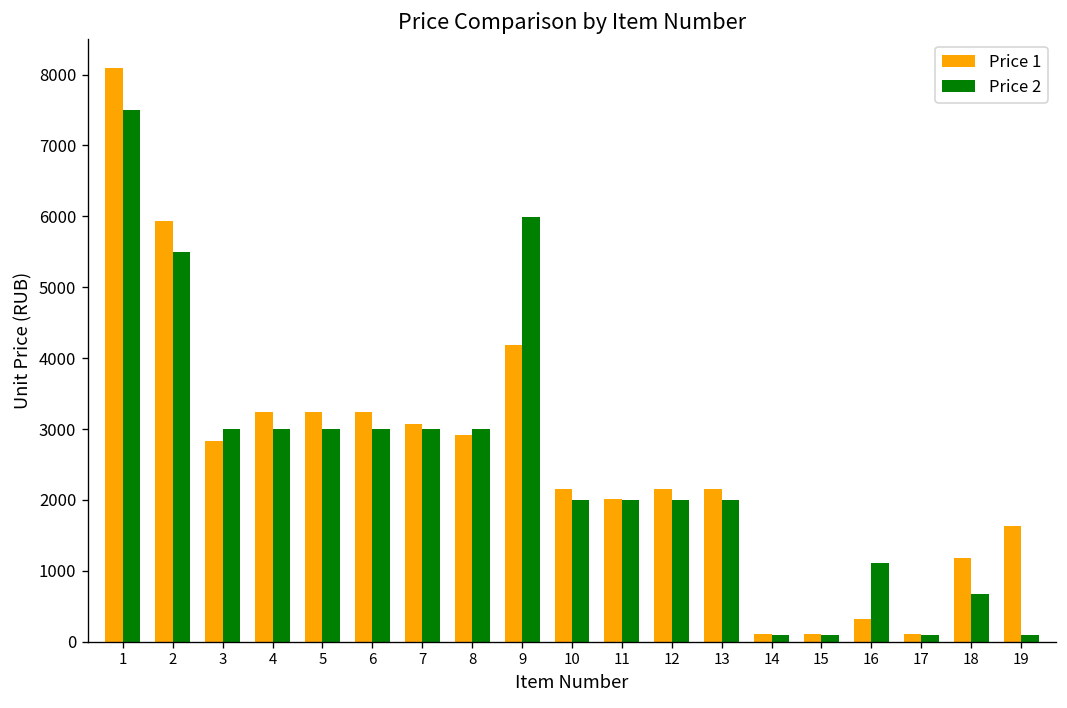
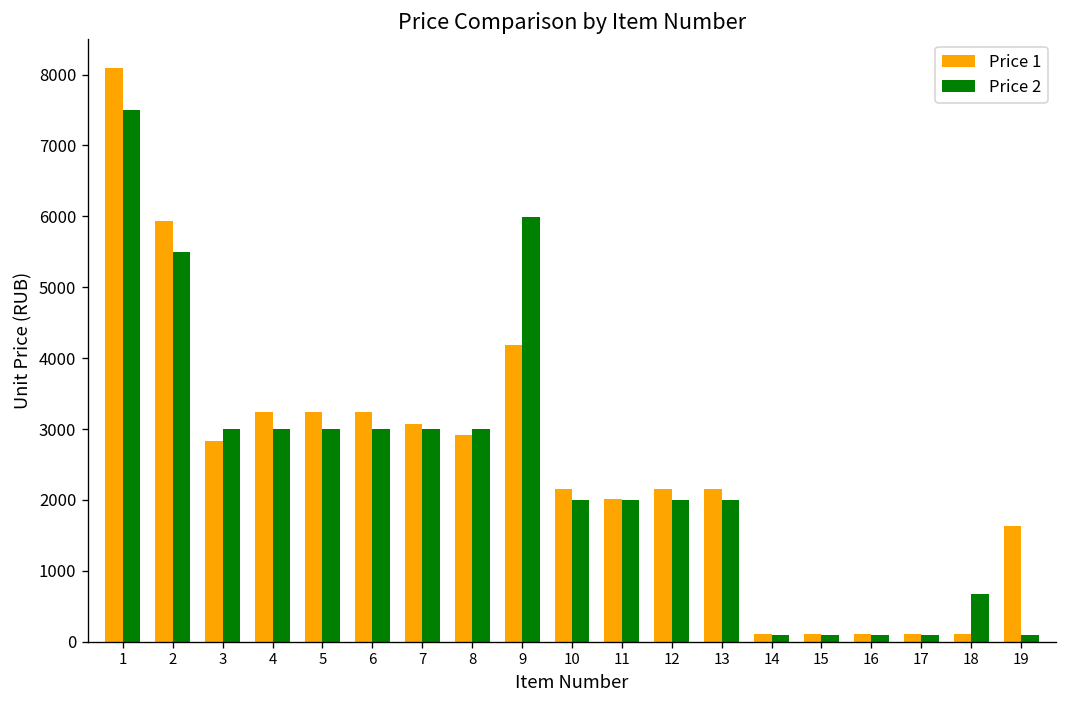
Price 1, 16: 300 -> 100
Price 2, 16: 1100 -> 100
Price 1, 18: 1200 -> 100
